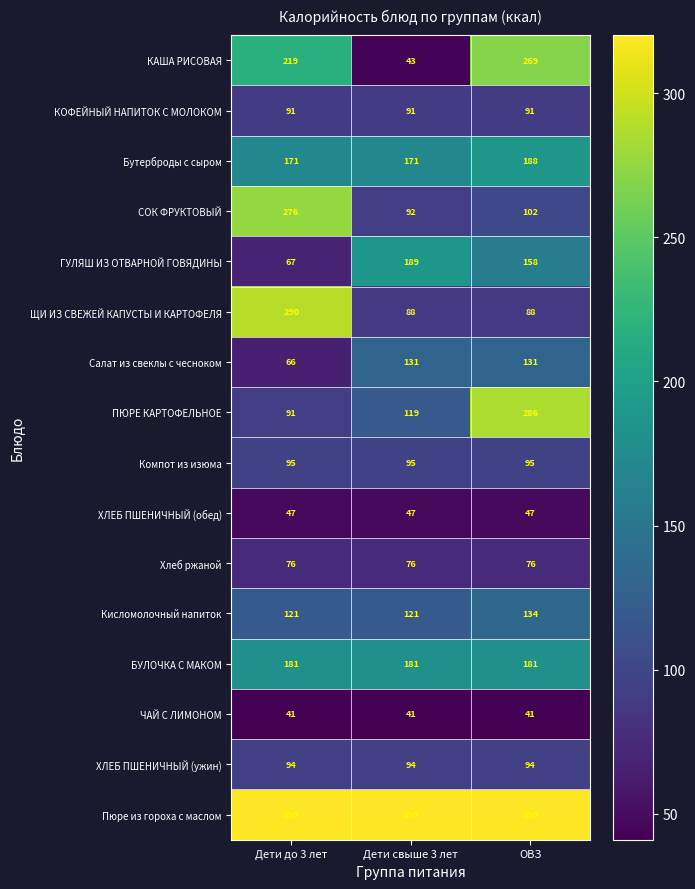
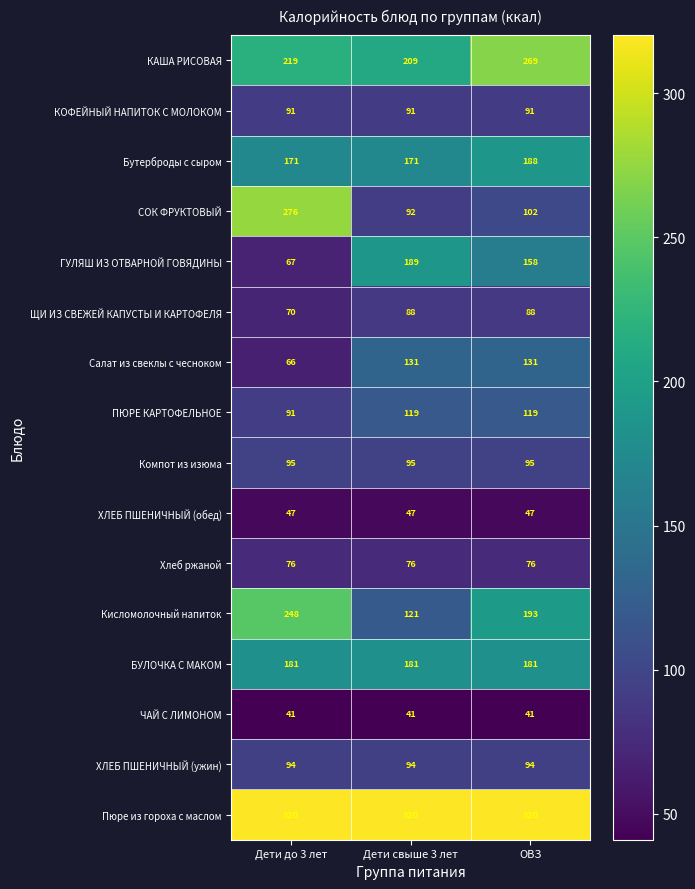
КАША РИСОВАЯ, Дети свыше 3 лет: 43 -> 209
ЩИ ИЗ СВЕЖЕЙ КАПУСТЫ И КАРТОФЕЛЯ, Дети до 3 лет: 290 -> 70
ПЮРЕ КАРТОФЕЛЬНОЕ, ОВЗ: 286 -> 119
Кисломолочный напиток, Дети до 3 лет: 121 -> 248
Кисломолочный напиток, ОВЗ: 134 -> 193
